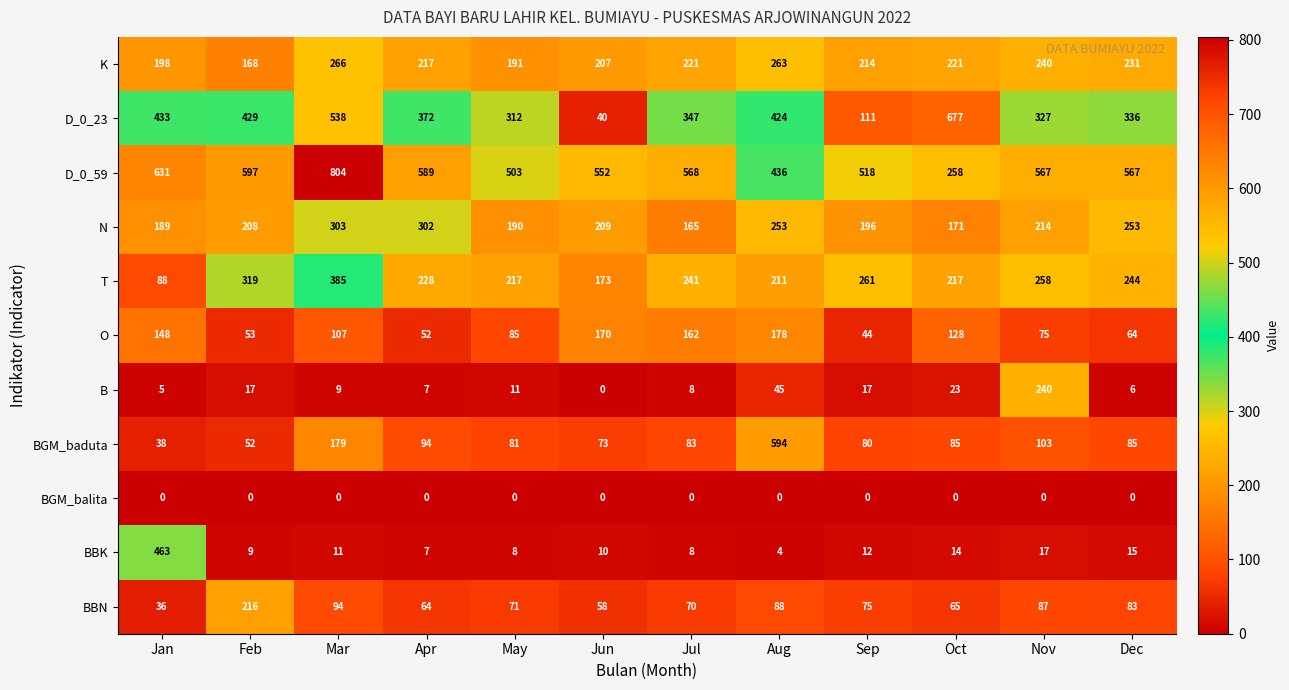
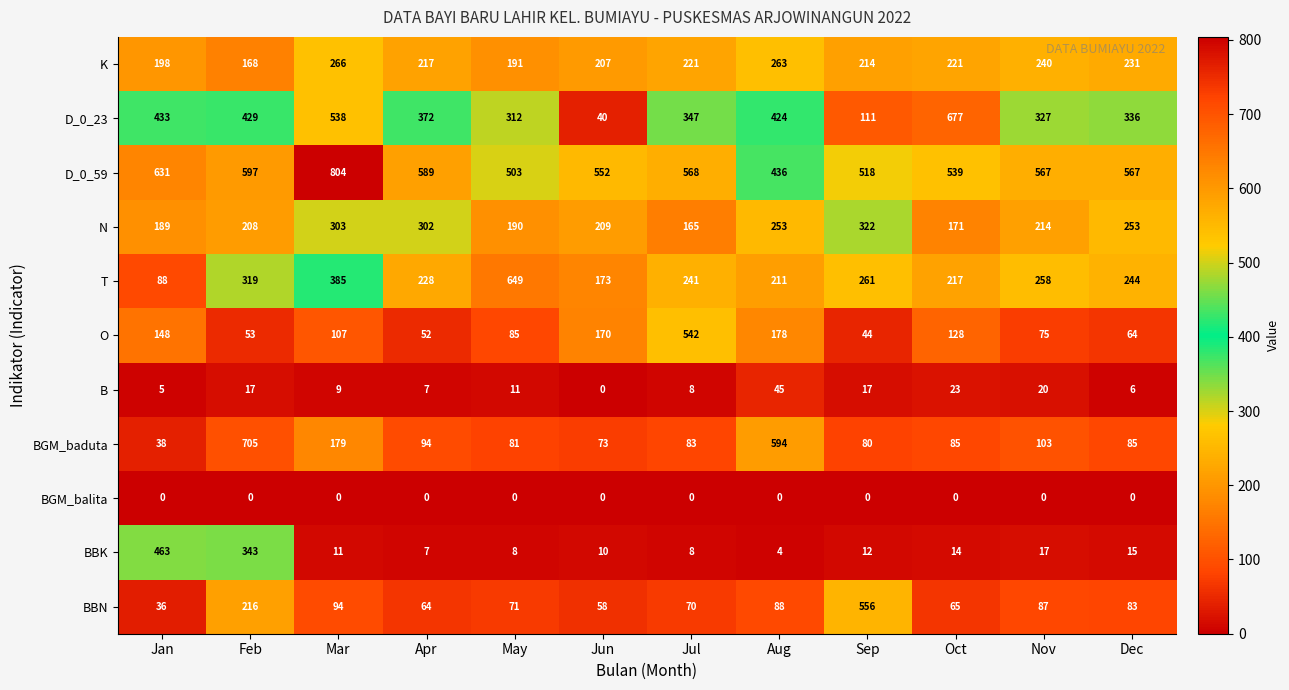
D_0_59, Oct: 258 -> 539
N, Sep: 196 -> 322
T, May: 217 -> 649
O, Jul: 162 -> 542
B, Nov: 240 -> 20
BGM_baduta, Feb: 52 -> 705
BBK, Feb: 9 -> 343
BBN, Sep: 75 -> 556
